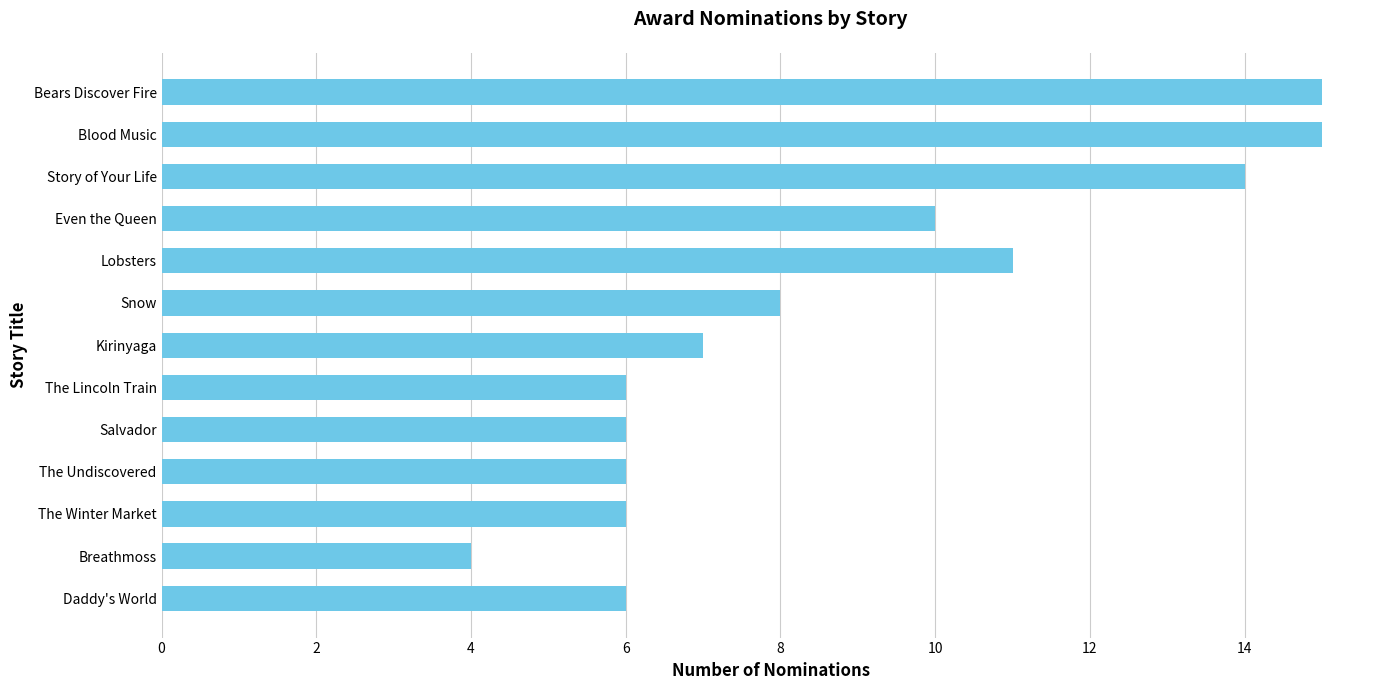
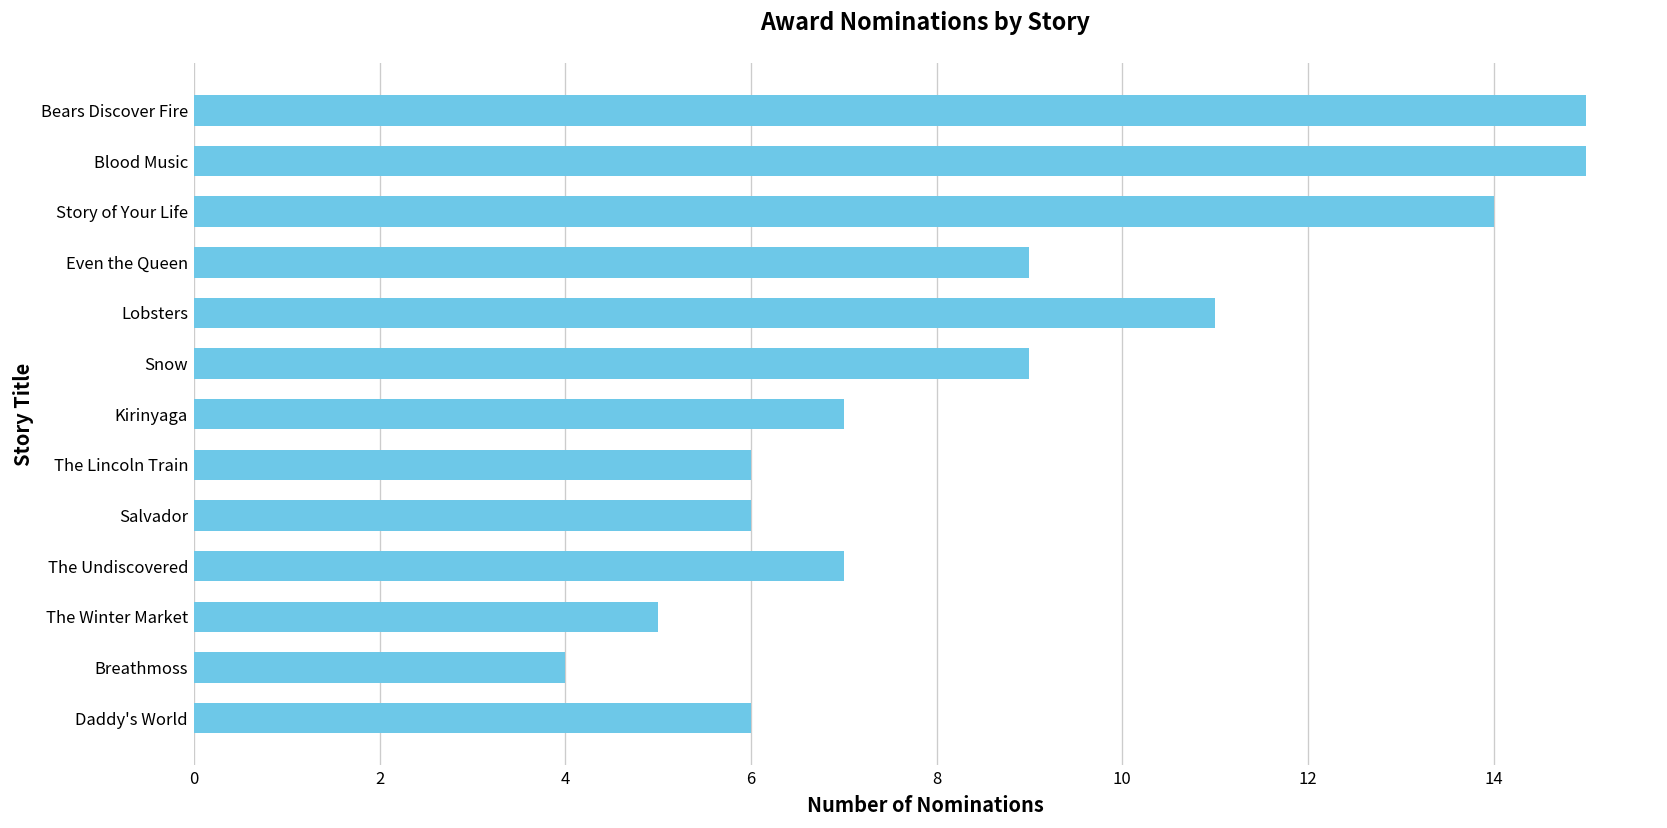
Even the Queen: 10 -> 9
Snow: 8 -> 9
The Undiscovered: 6 -> 7
The Winter Market: 6 -> 5
